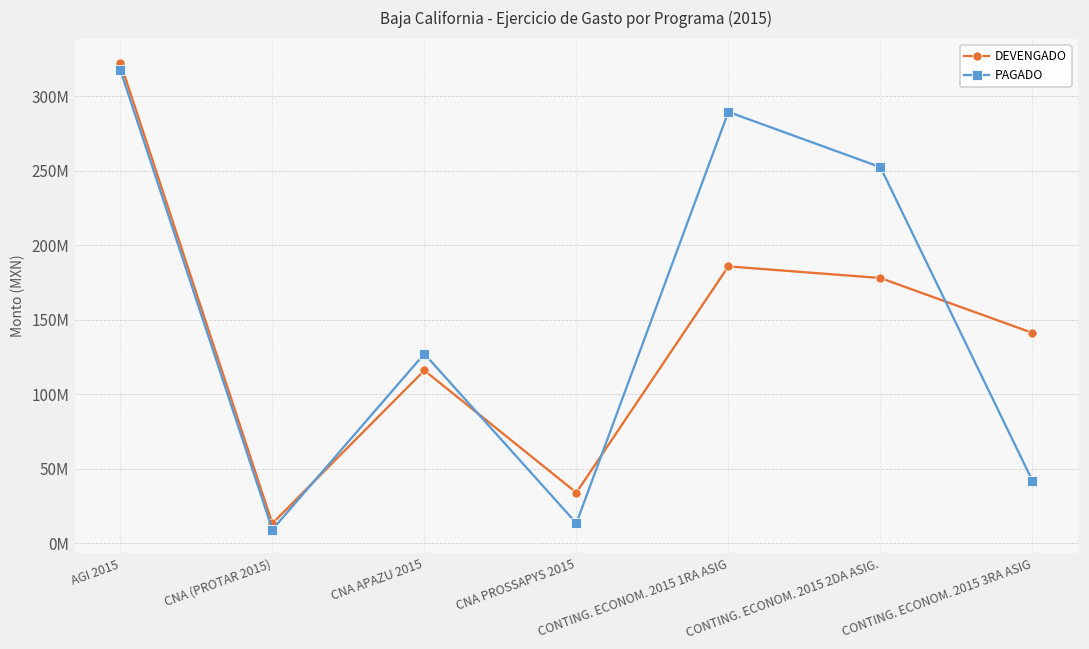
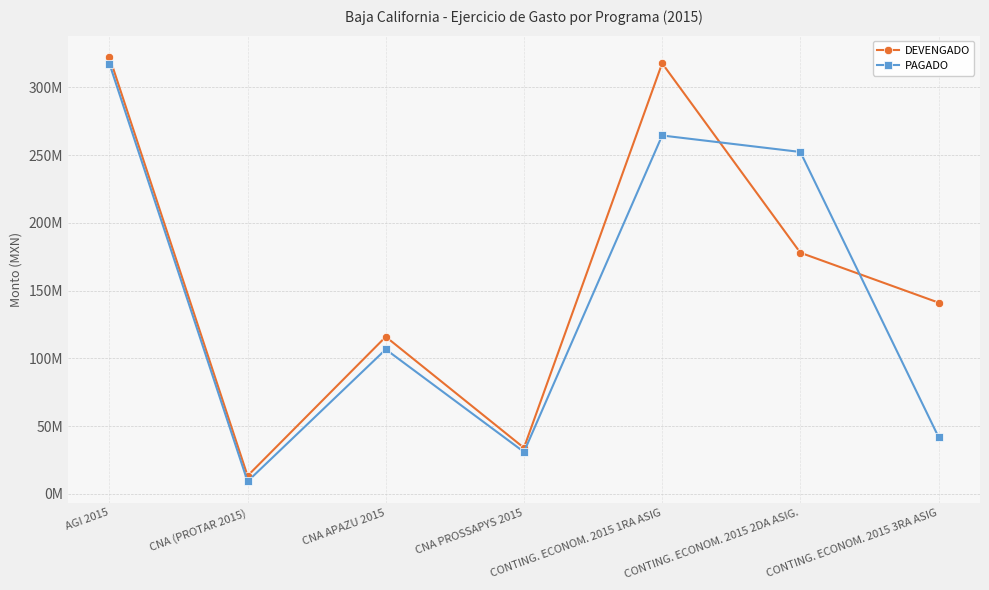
PAGADO, CNA APAZU 2015: 127000000 -> 107000000
PAGADO, CNA PROSSAPYS 2015: 13000000 -> 31000000
DEVENGADO, CONTING. ECONOM. 2015 1RA ASIG: 186000000 -> 318000000
PAGADO, CONTING. ECONOM. 2015 1RA ASIG: 289000000 -> 265000000
